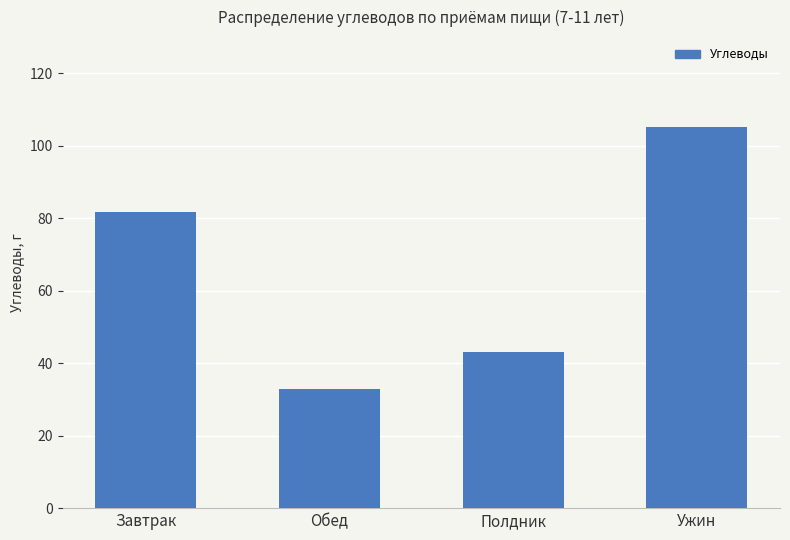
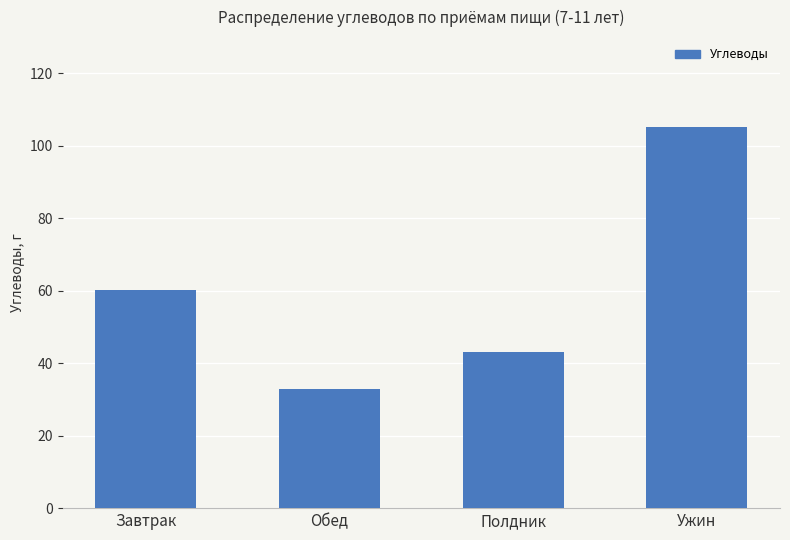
Завтрак: 82 -> 60
